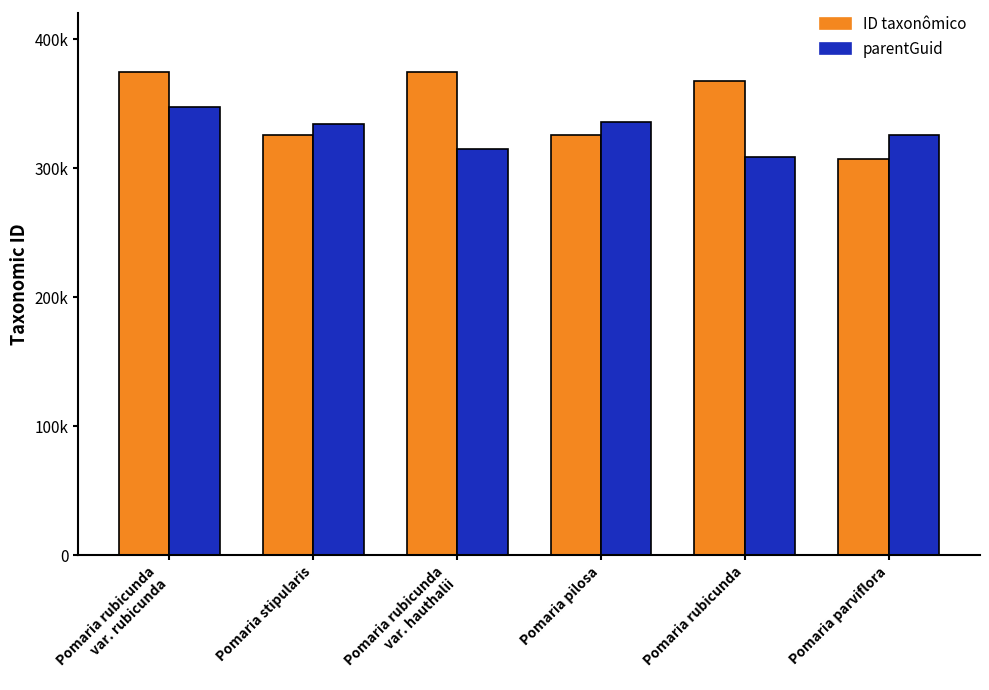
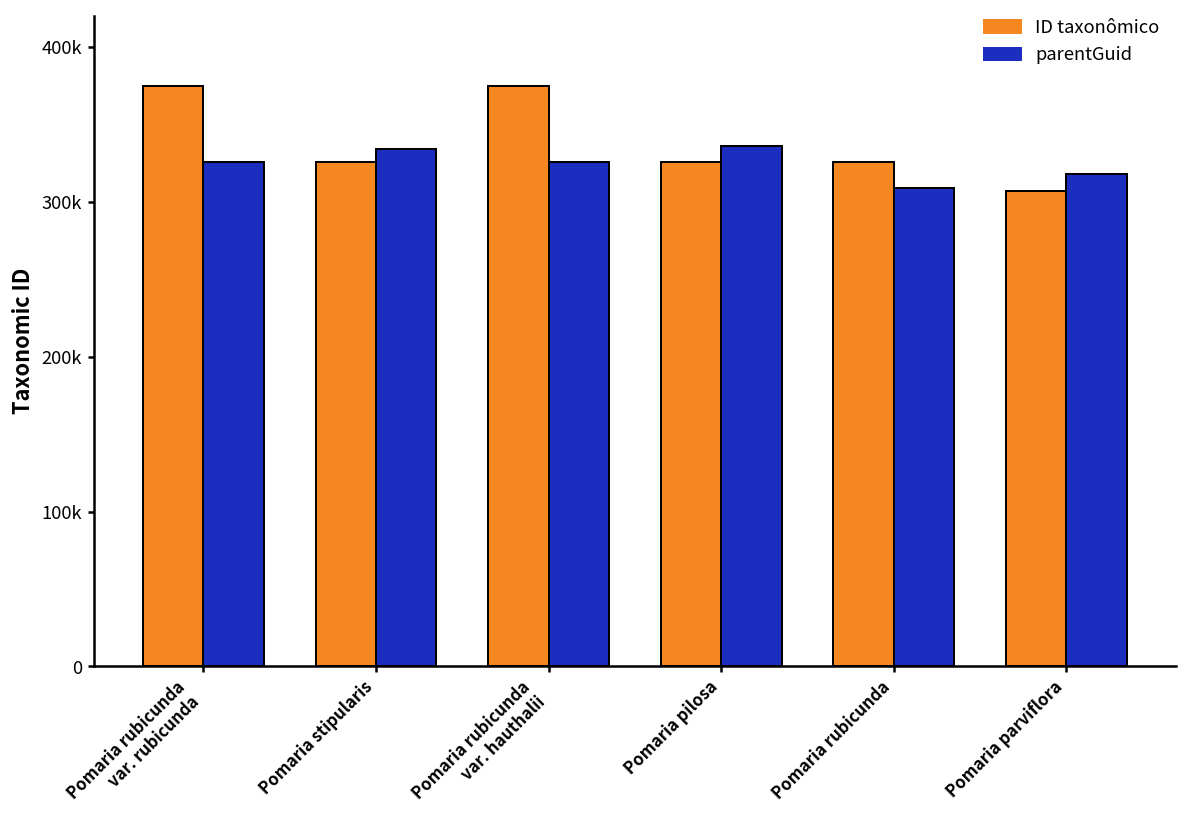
parentGuid, Pomaria rubicunda var. rubicunda: 347000 -> 326000
parentGuid, Pomaria rubicunda var. hauthalii: 315000 -> 326000
ID taxonômico, Pomaria rubicunda: 368000 -> 326000
parentGuid, Pomaria parviflora: 326000 -> 318000
